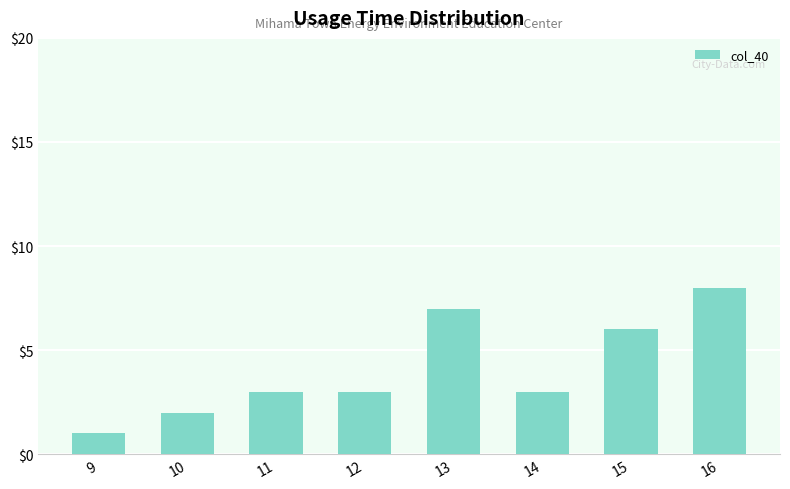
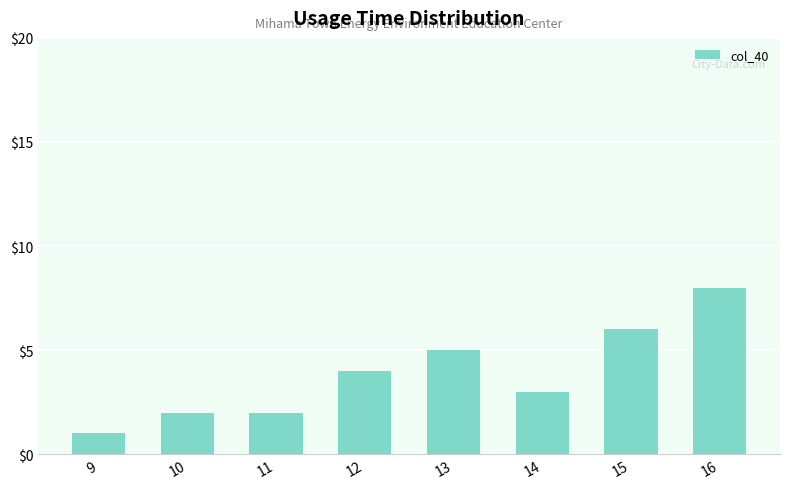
11: $3 -> $2
12: $3 -> $4
13: $7 -> $5
